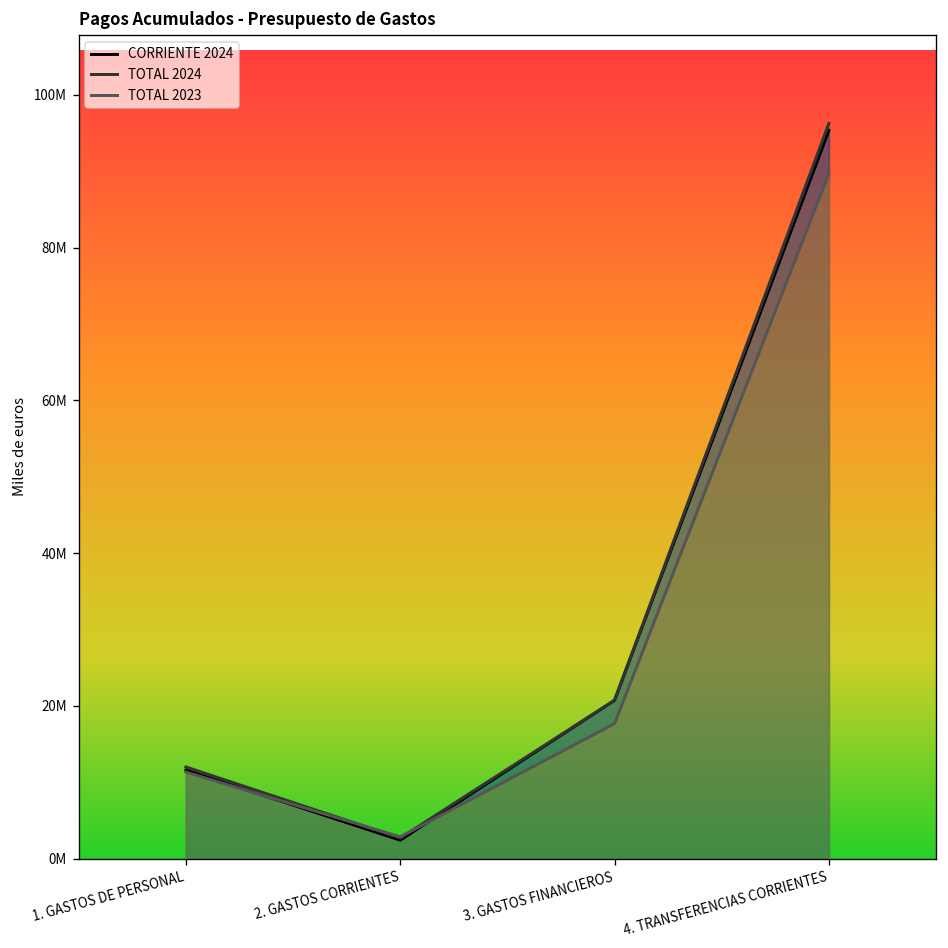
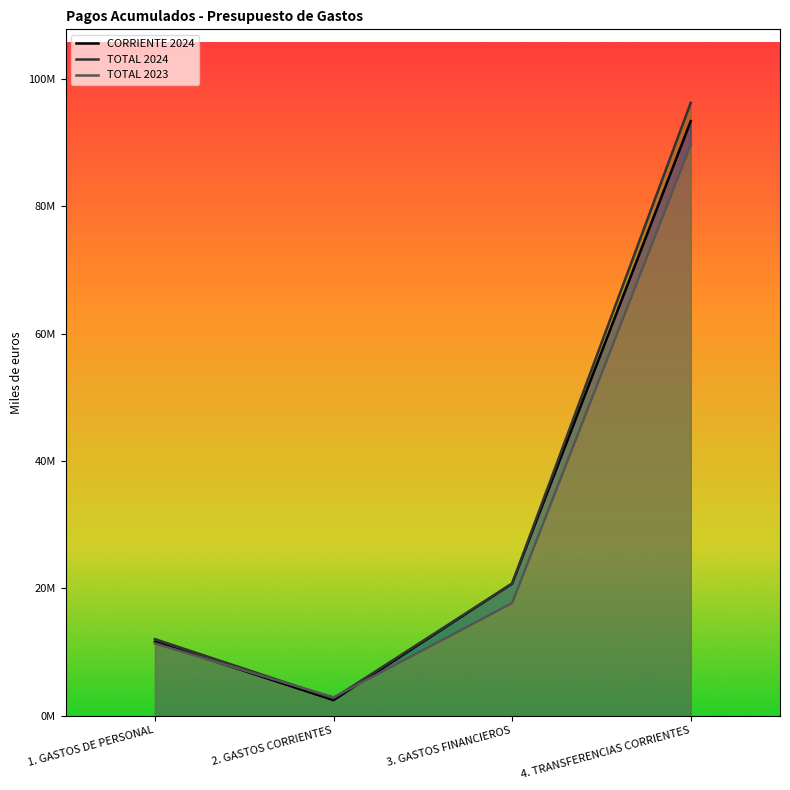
CORRIENTE 2024, 4. TRANSFERENCIAS CORRIENTES: 95000000 -> 93000000
